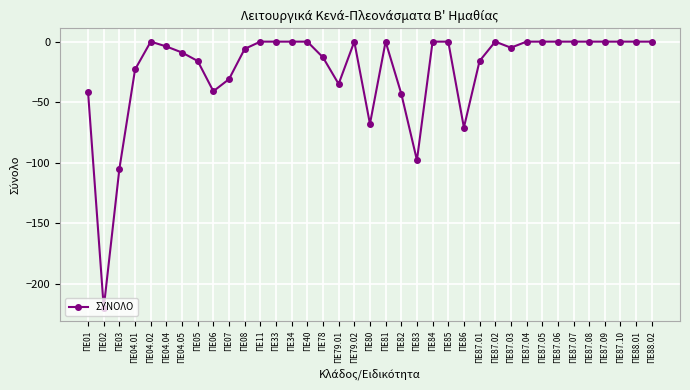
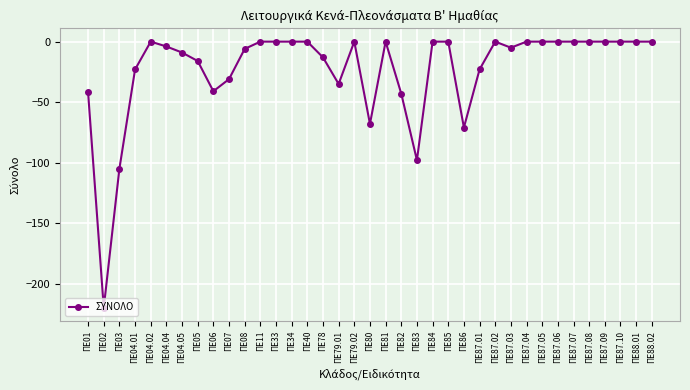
ΠΕ87.01: -16 -> -23
